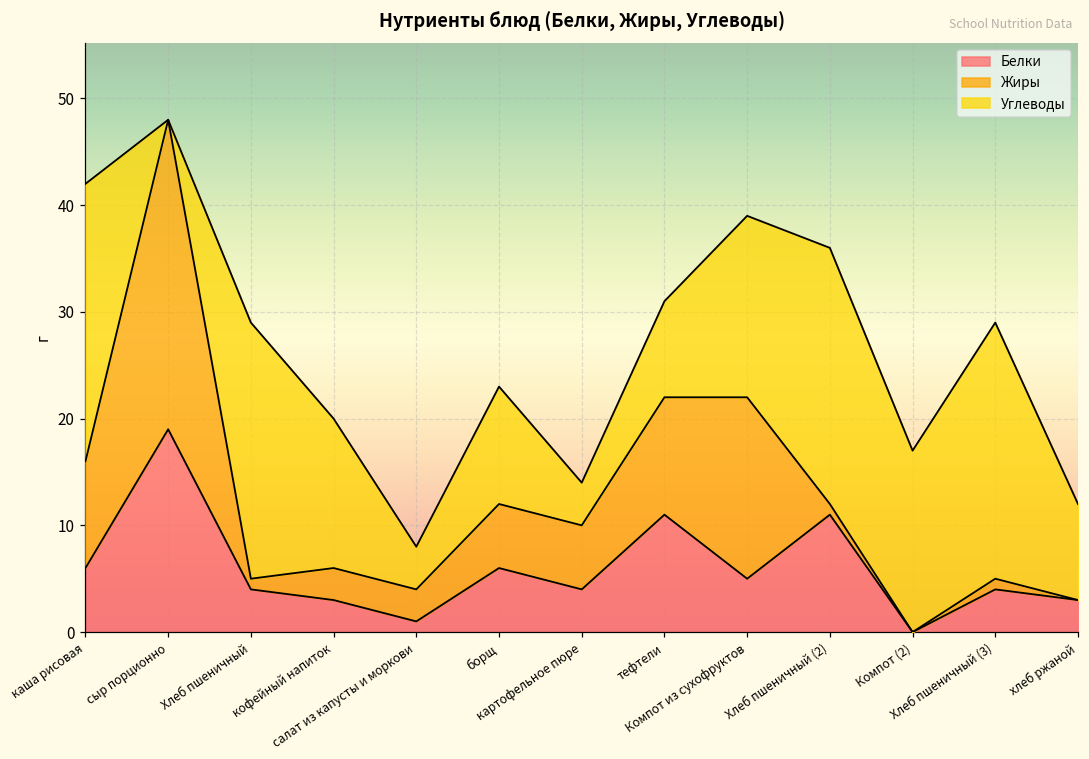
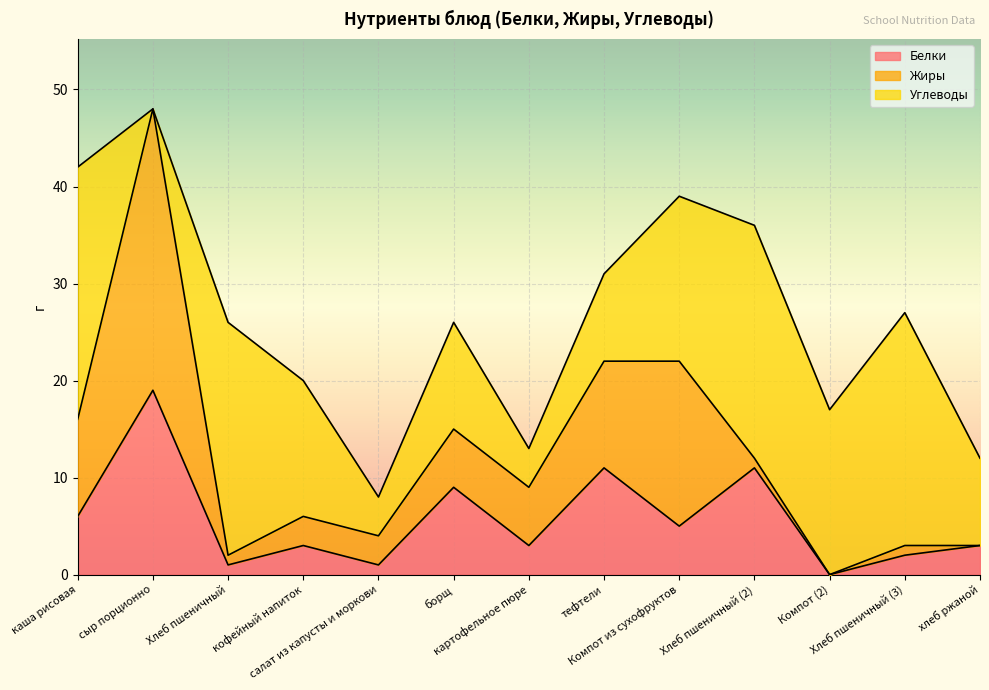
Белки, Хлеб пшеничный: 4 -> 1
Белки, борщ: 6 -> 9
Белки, картофельное пюре: 4 -> 3
Белки, Хлеб пшеничный (3): 4 -> 2
